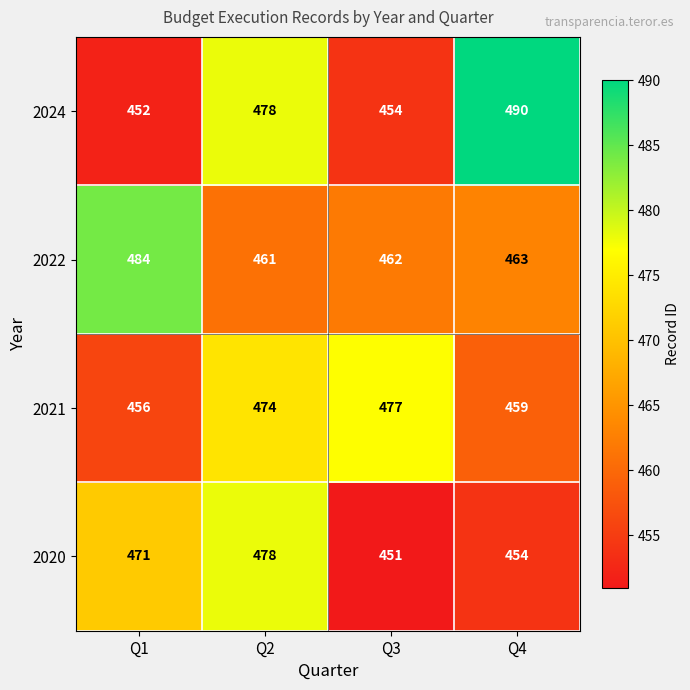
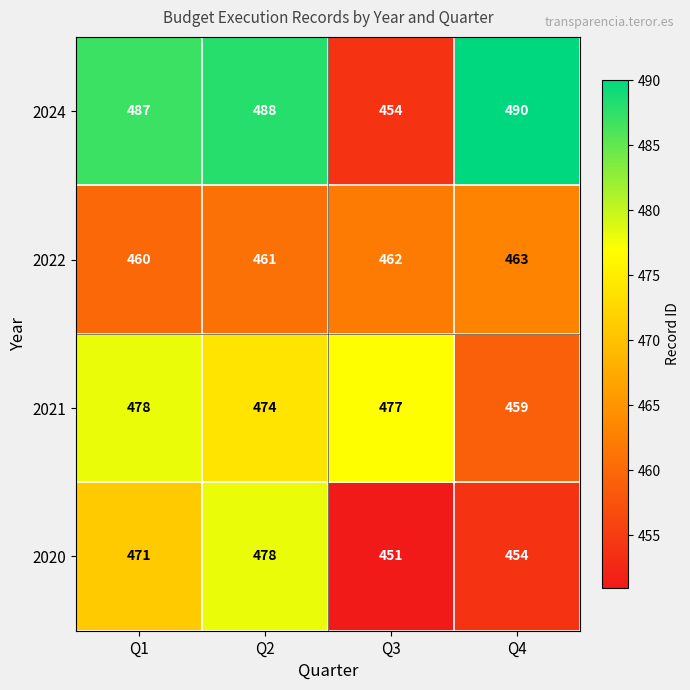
2024, Q1: 452 -> 487
2024, Q2: 478 -> 488
2022, Q1: 484 -> 460
2021, Q1: 456 -> 478
